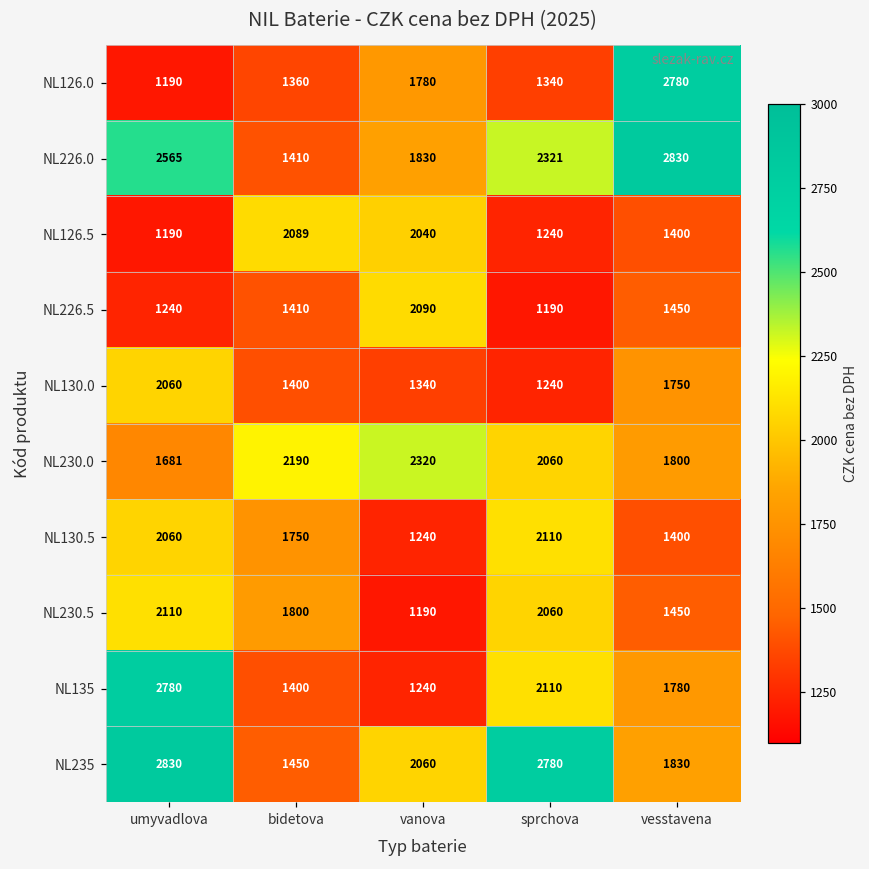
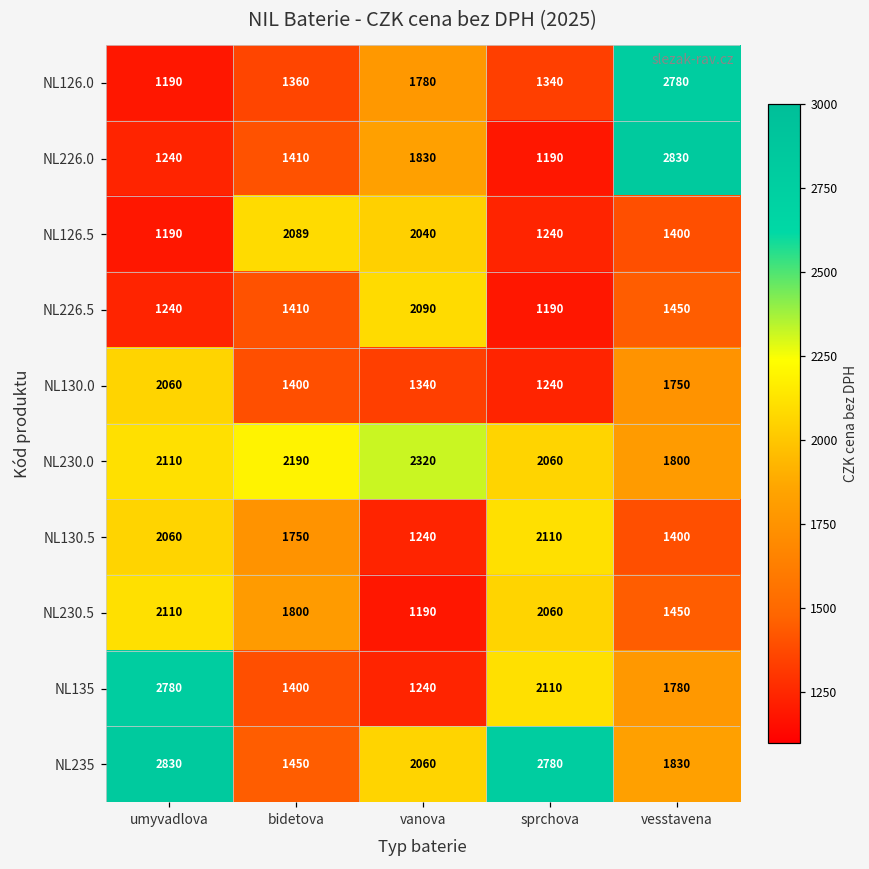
NL226.0, umyvadlova: 2565 -> 1240
NL226.0, sprchova: 2321 -> 1190
NL230.0, umyvadlova: 1681 -> 2110
